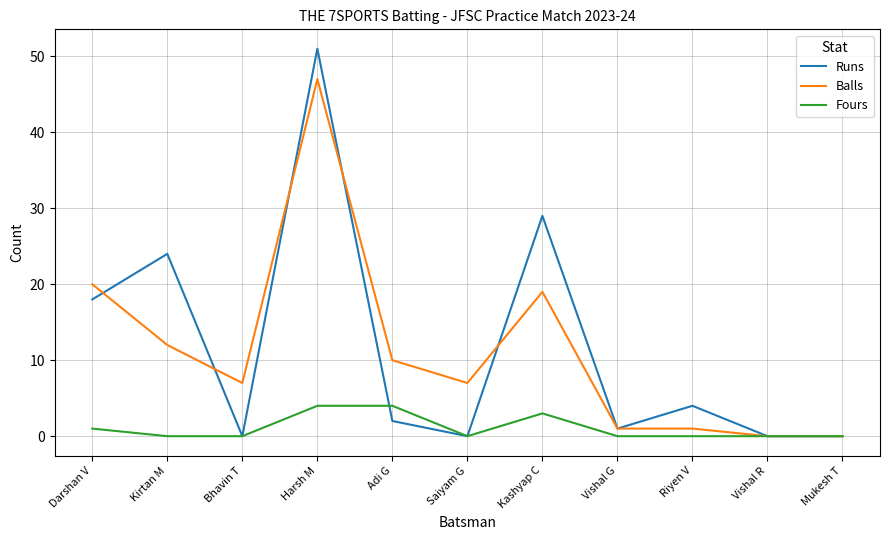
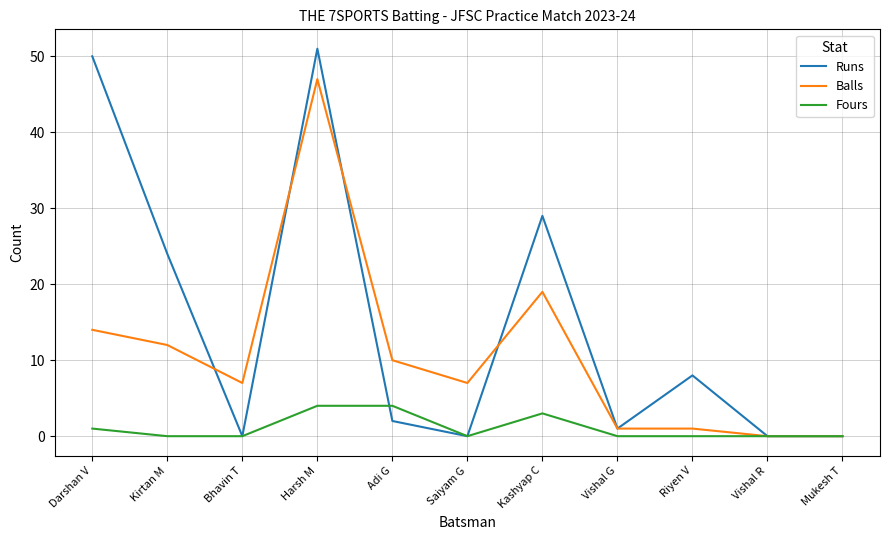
Runs, Darshan V: 18 -> 50
Balls, Darshan V: 20 -> 14
Runs, Riyen V: 4 -> 8
